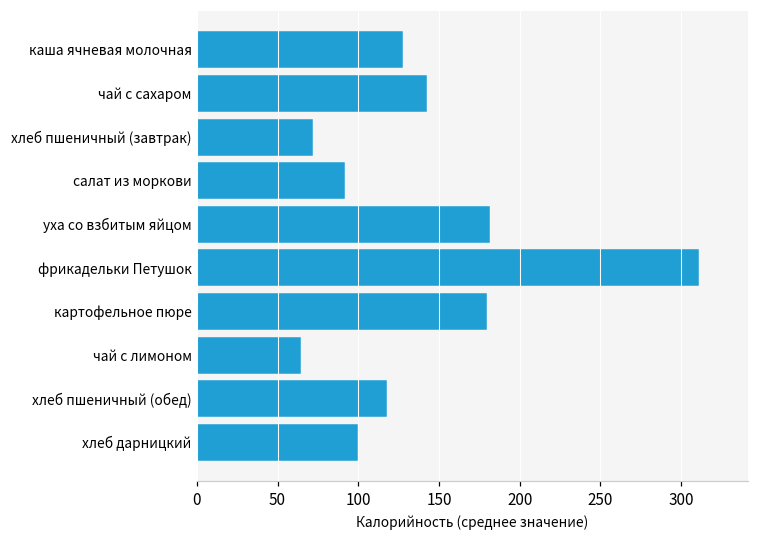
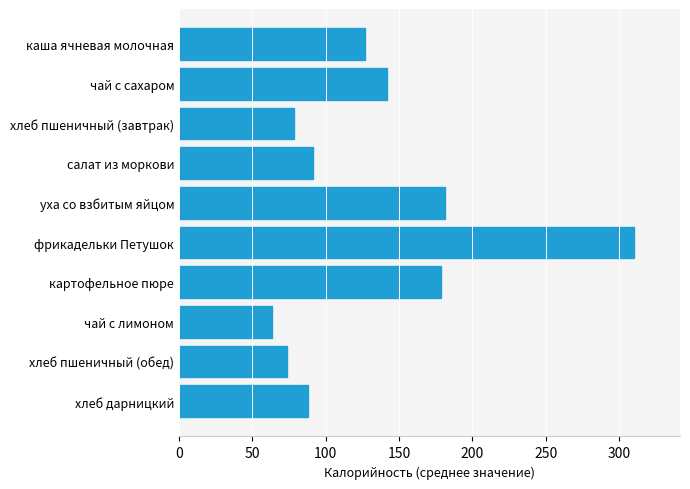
хлеб пшеничный (завтрак): 71 -> 79
хлеб пшеничный (обед): 117 -> 74
хлеб дарницкий: 99 -> 88
